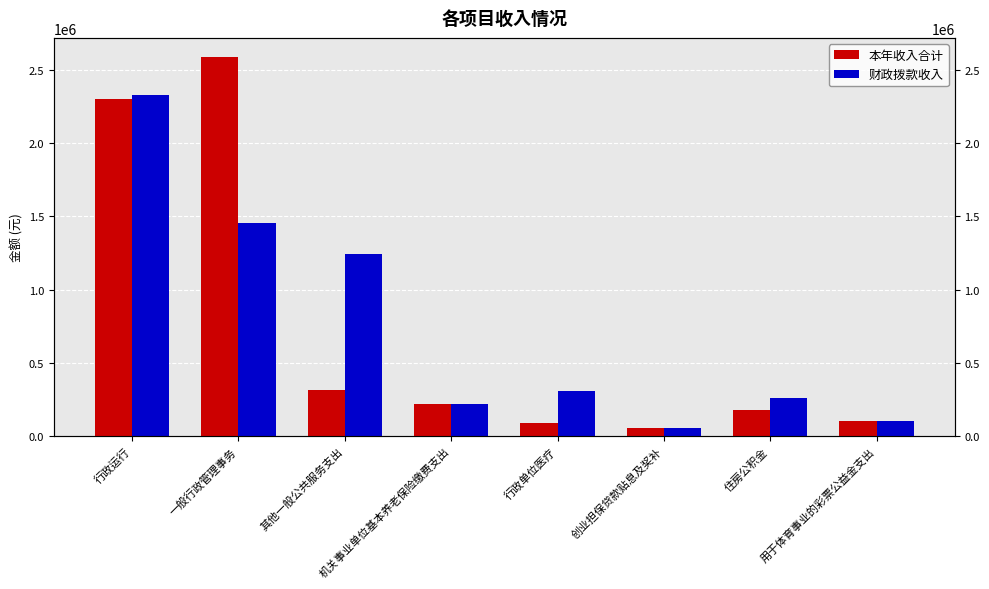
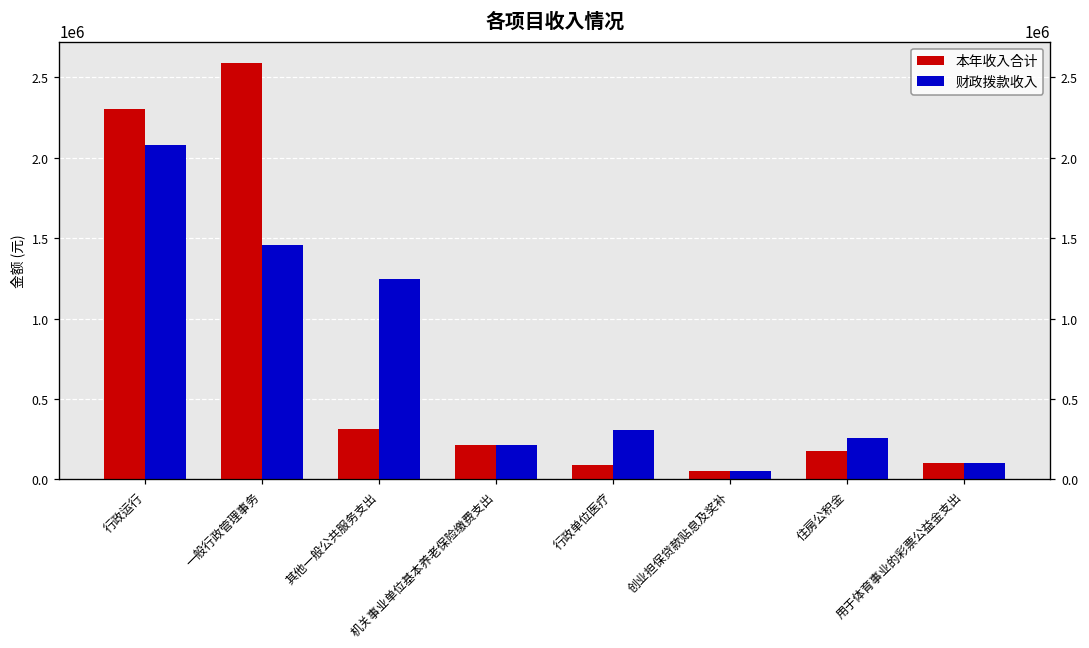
财政拨款收入, 行政运行: 2330000 -> 2080000
